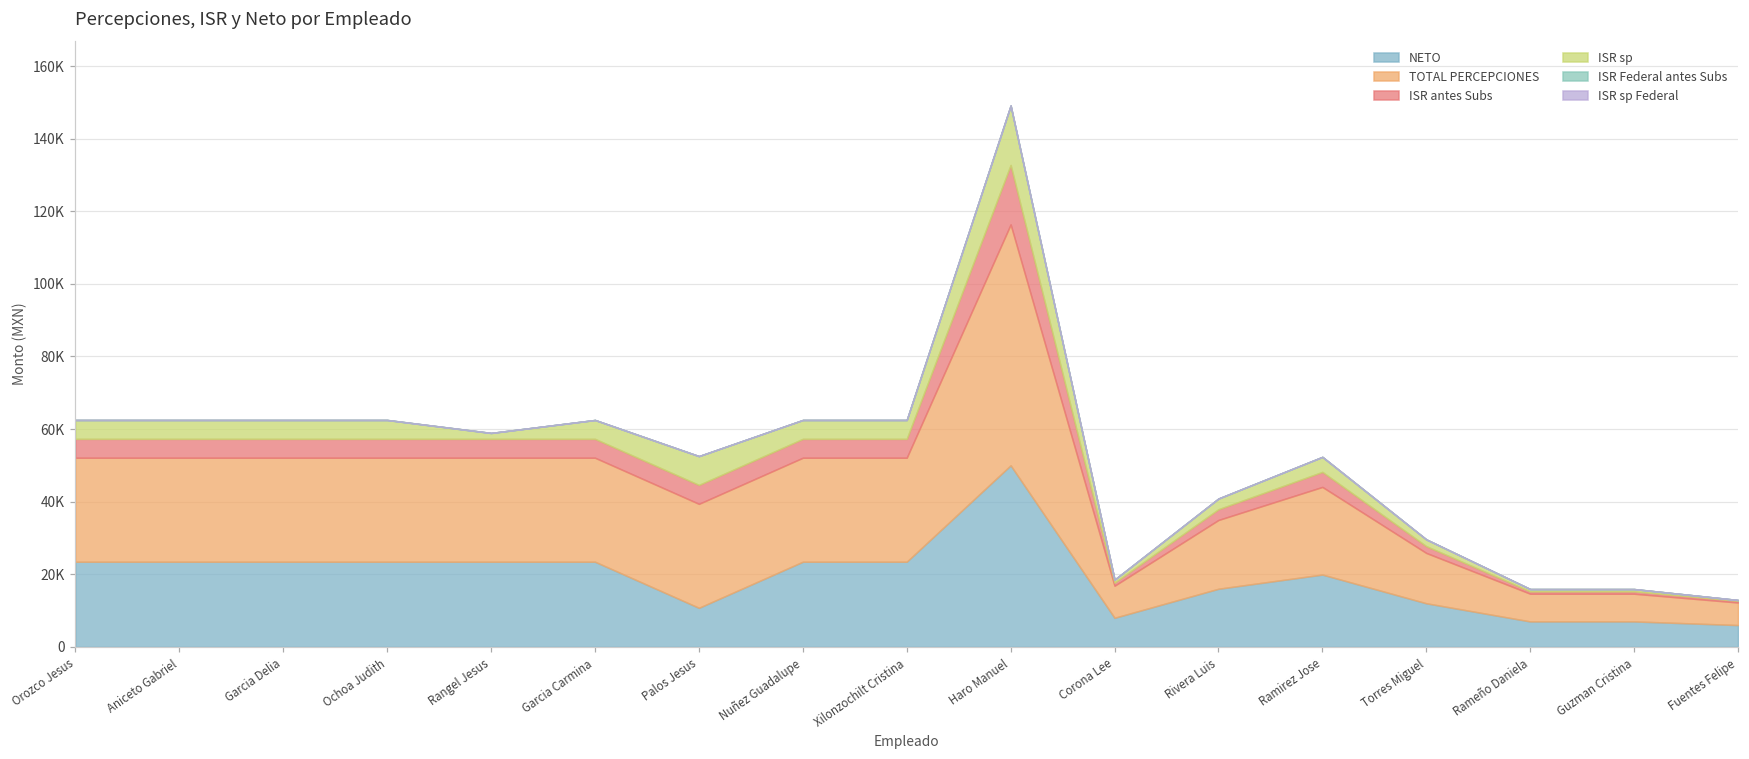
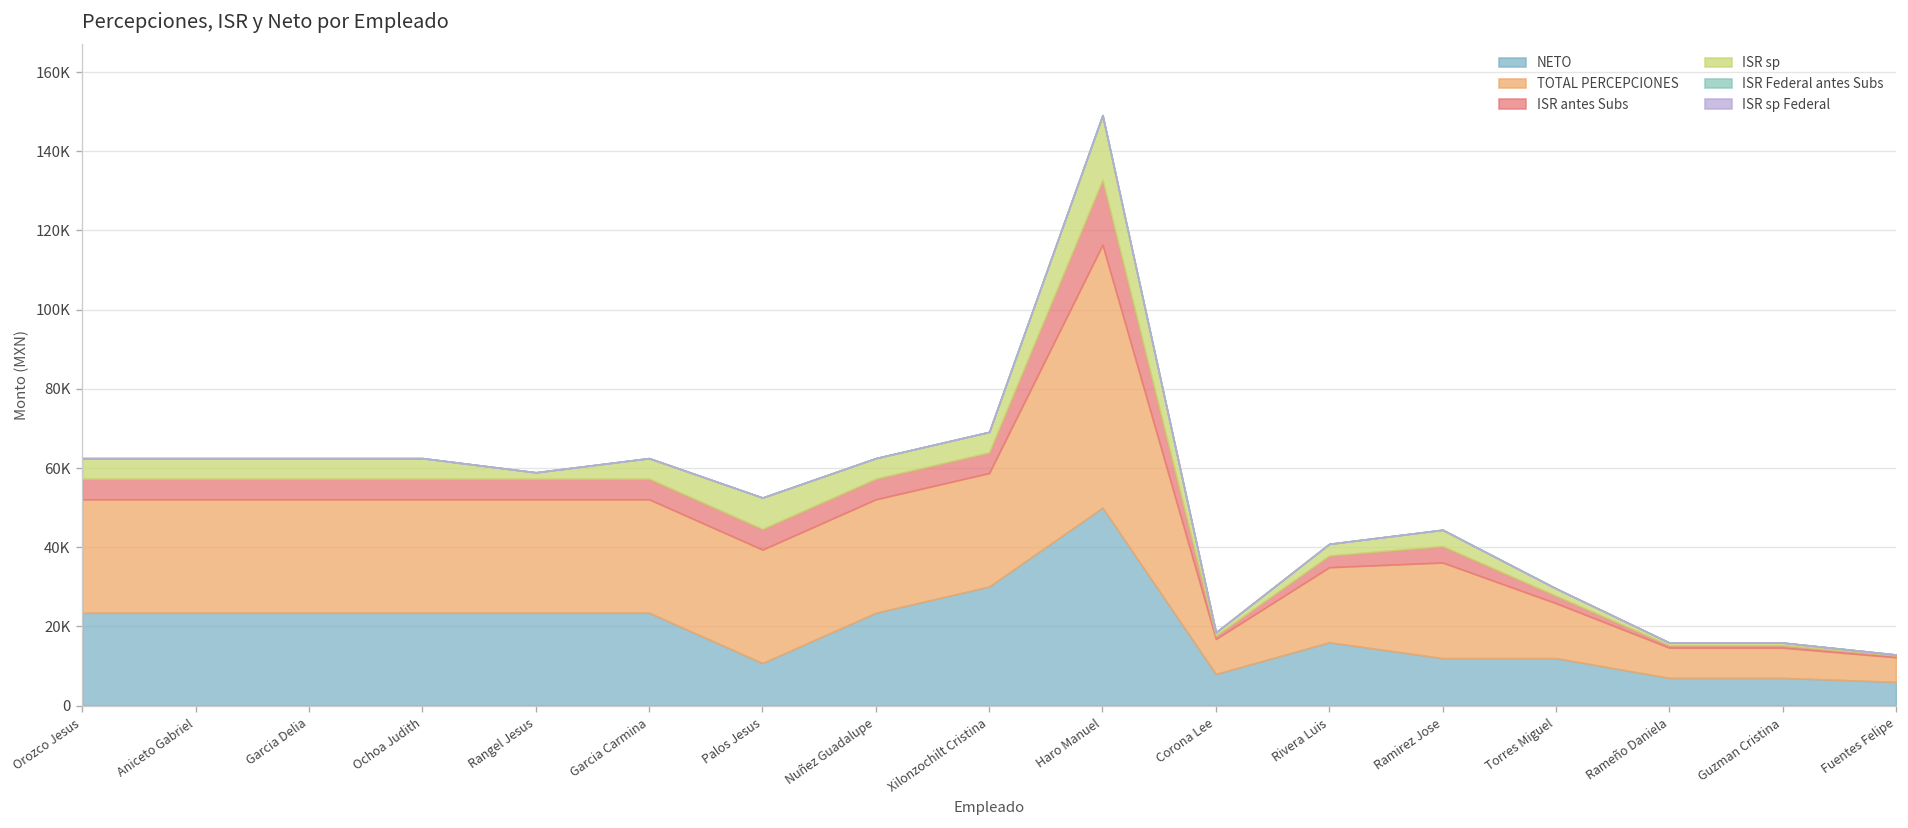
NETO, Xilonzochilt Cristina: 23000 -> 30000
NETO, Ramirez Jose: 20000 -> 12000
